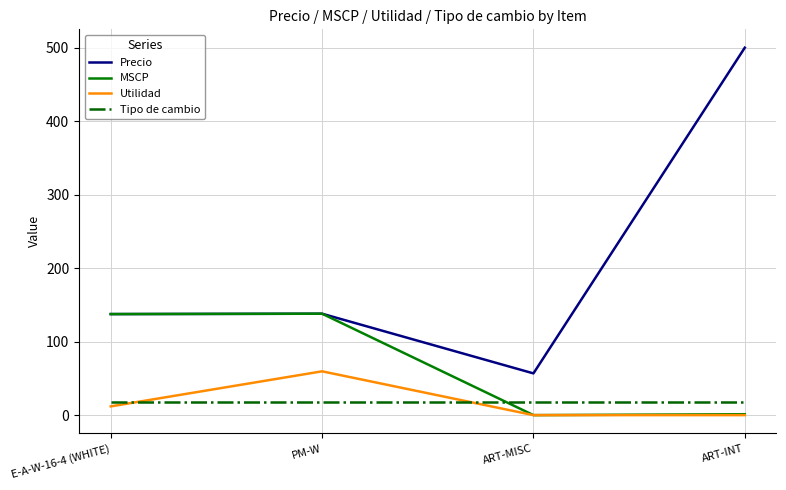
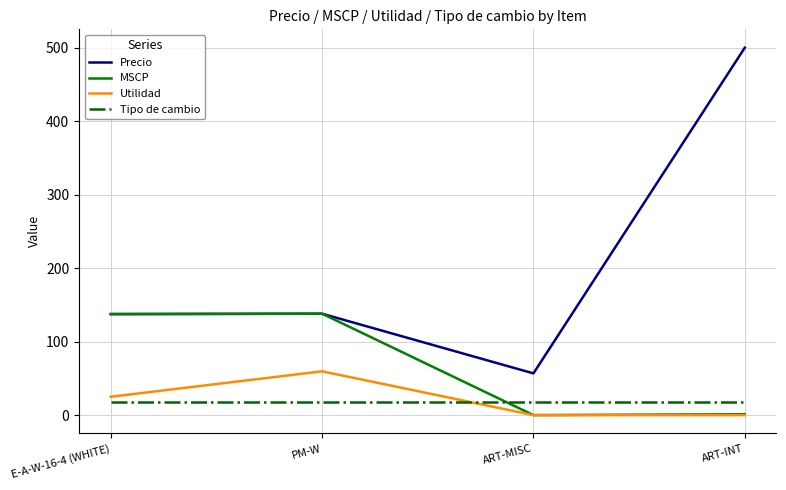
Utilidad, E-A-W-16-4 (WHITE): 10 -> 30
